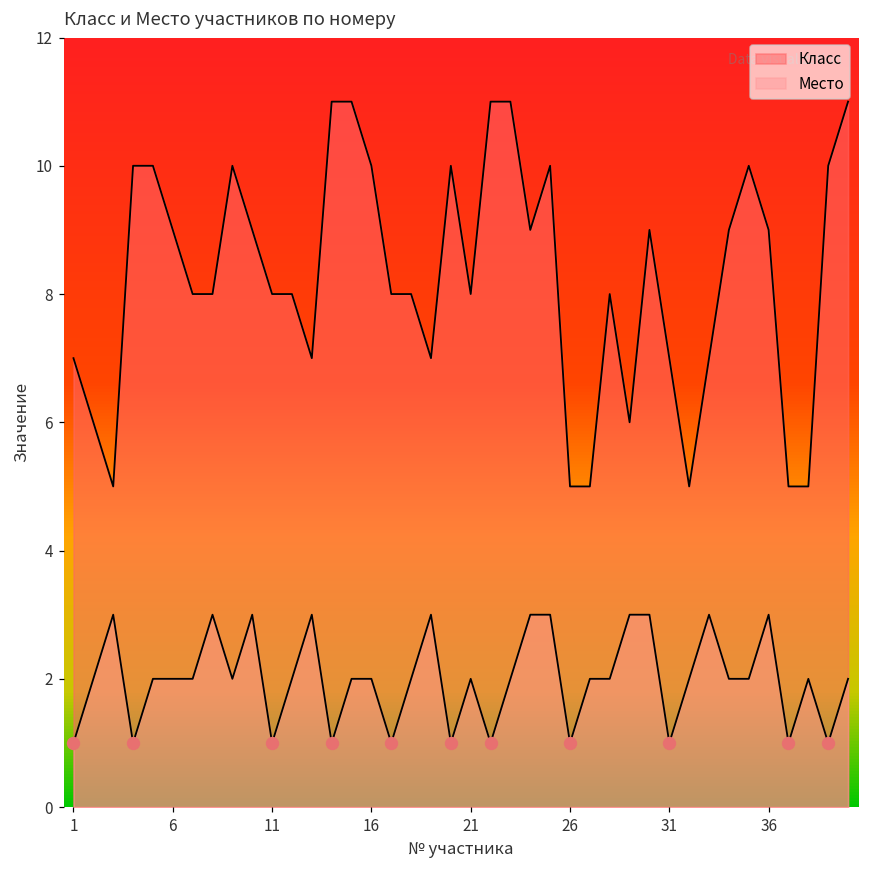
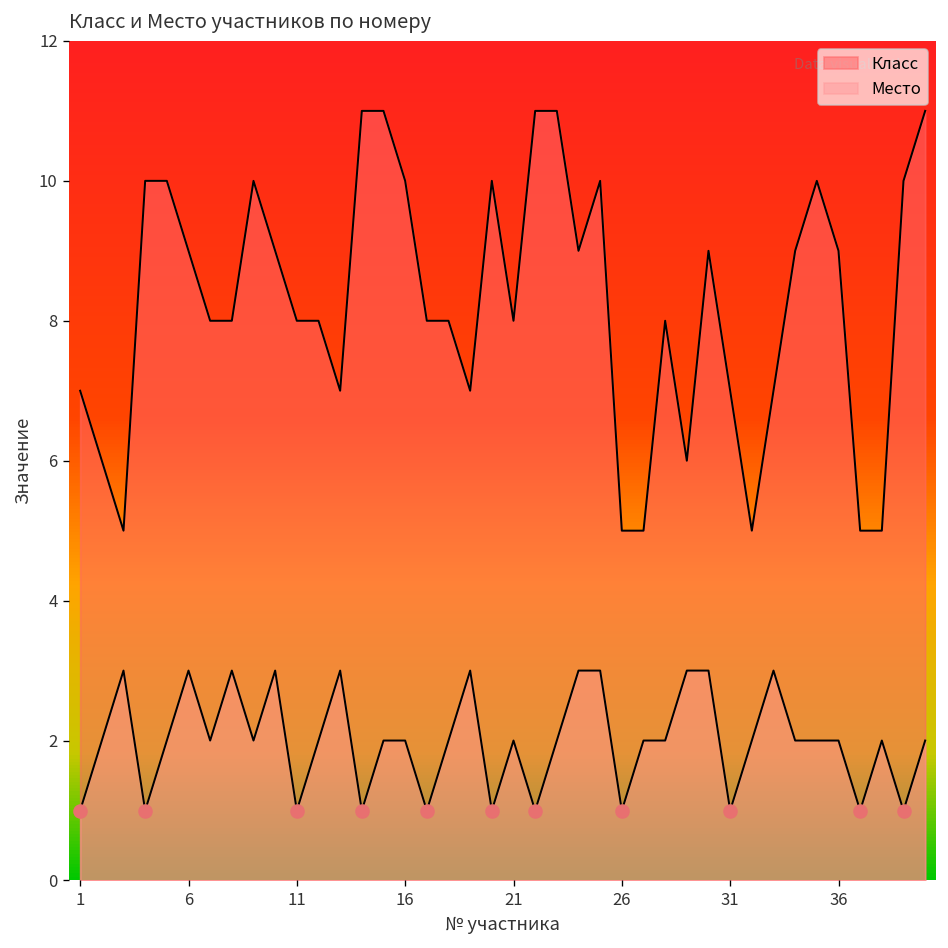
Место, 6: 2 -> 3
Место, 36: 3 -> 2
